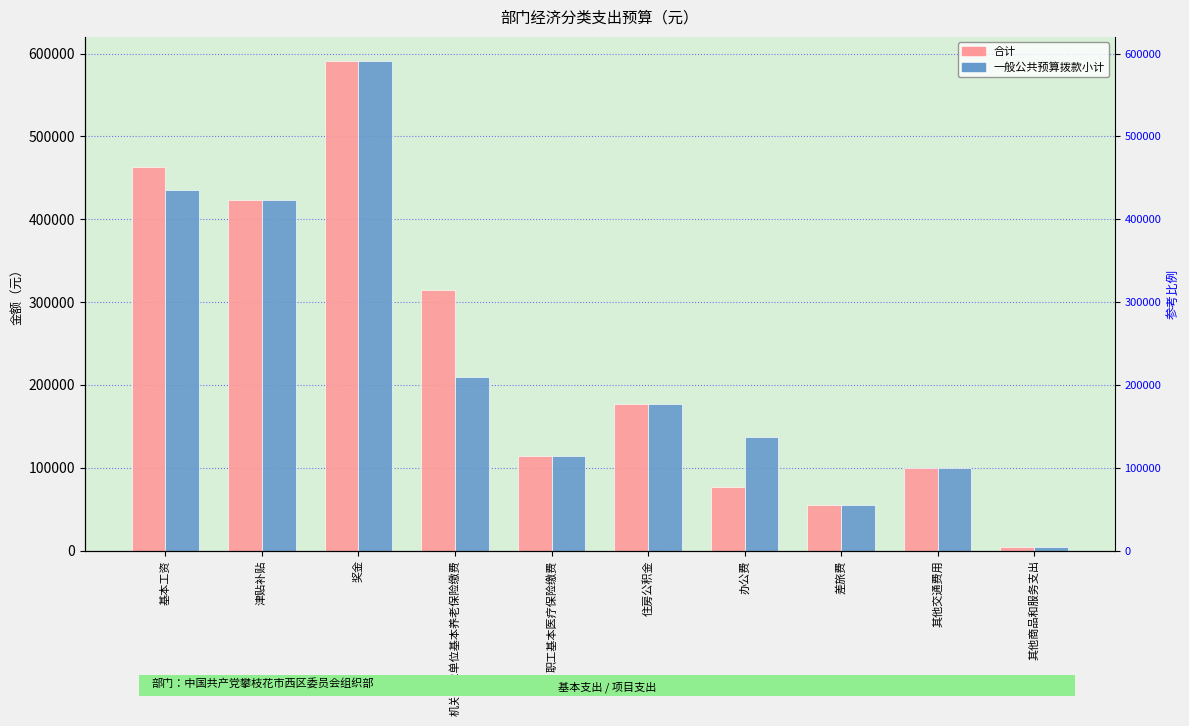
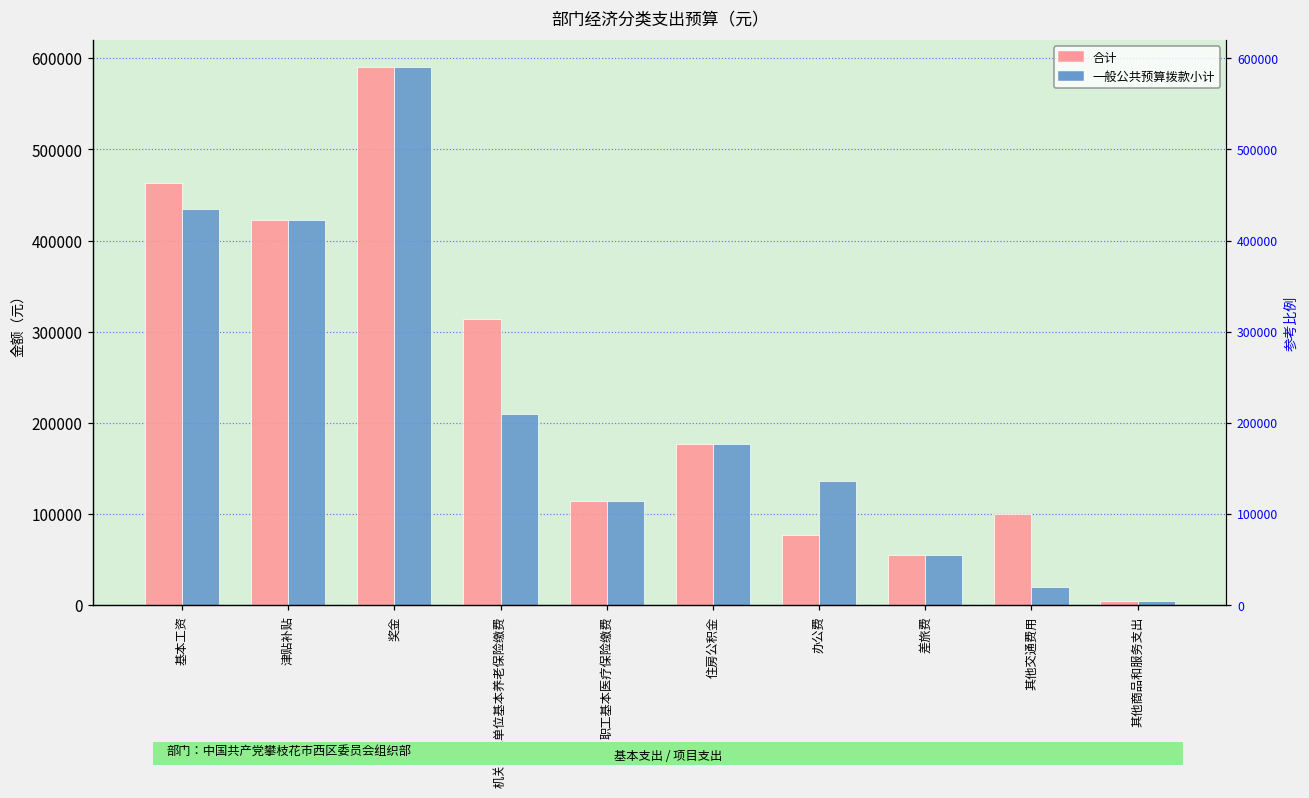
一般公共预算拨款小计, 其他交通费用: 100000 -> 20000
